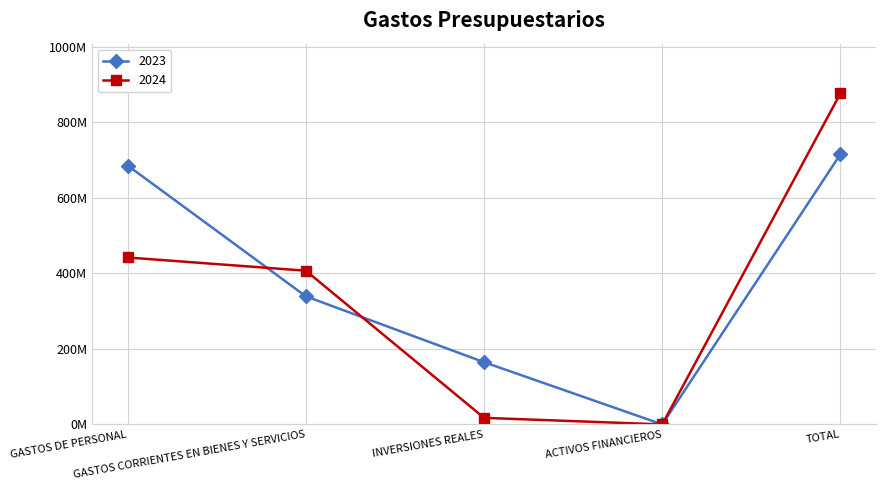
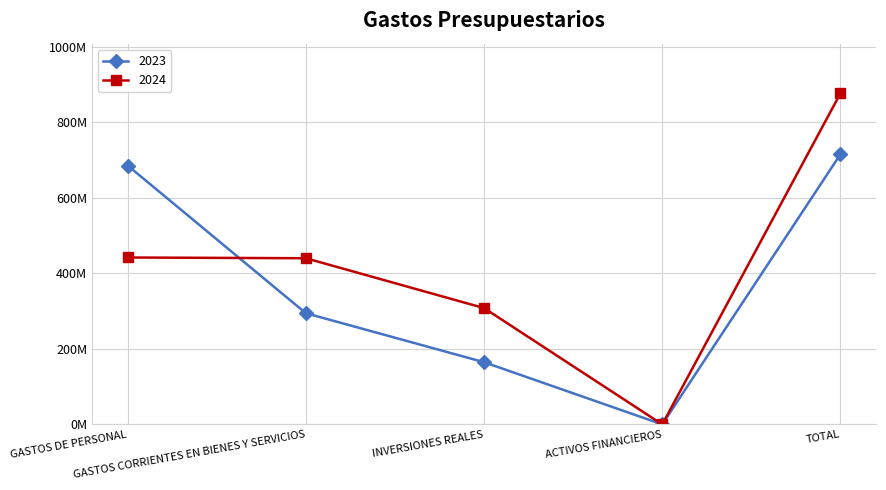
2023, GASTOS CORRIENTES EN BIENES Y SERVICIOS: 340000000 -> 290000000
2024, GASTOS CORRIENTES EN BIENES Y SERVICIOS: 410000000 -> 440000000
2024, INVERSIONES REALES: 20000000 -> 310000000
